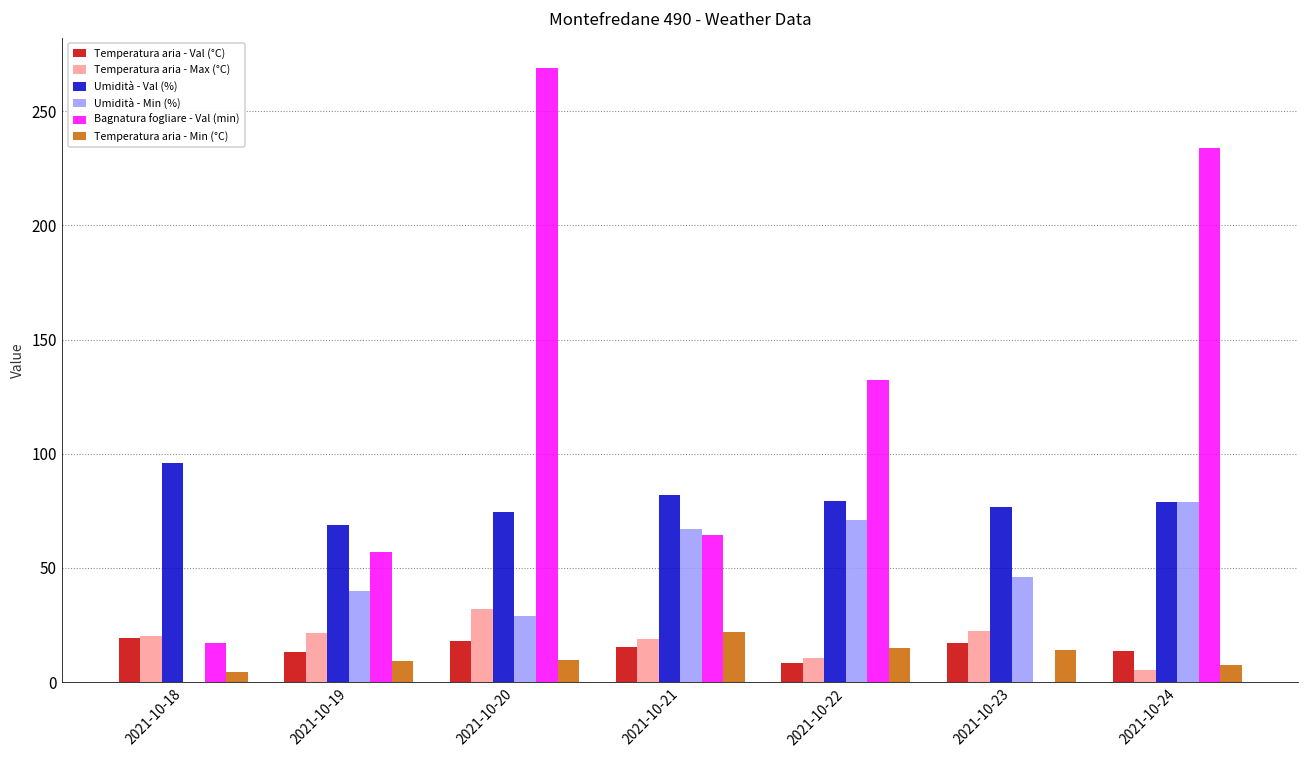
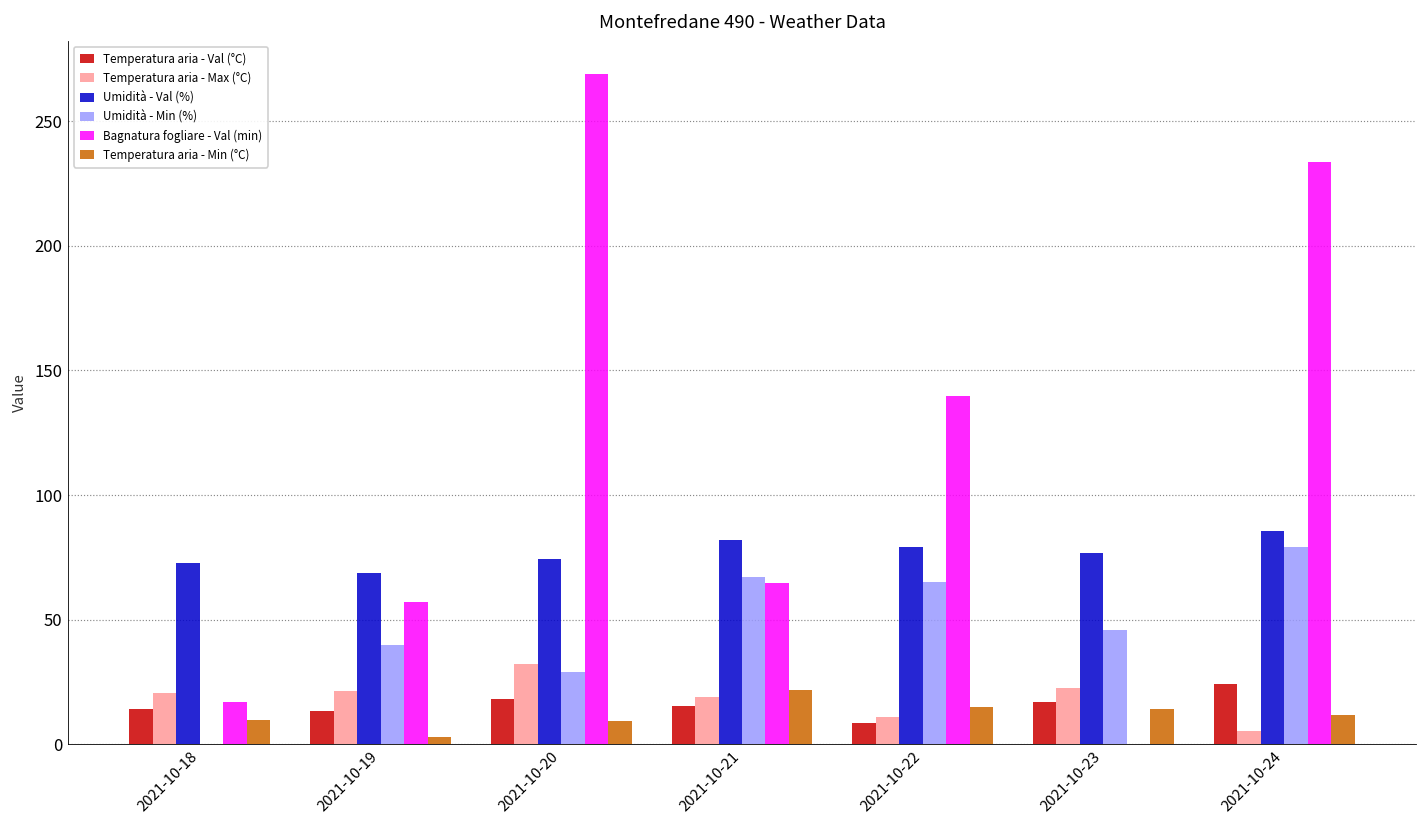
Temperatura aria - Val (°C), 2021-10-18: 20 -> 14
Umidità - Val (%), 2021-10-18: 96 -> 73
Temperatura aria - Min (°C), 2021-10-18: 4 -> 10
Temperatura aria - Min (°C), 2021-10-19: 9 -> 3
Umidità - Min (%), 2021-10-22: 71 -> 65
Bagnatura fogliare - Val (min), 2021-10-22: 132 -> 140
Temperatura aria - Val (°C), 2021-10-24: 14 -> 24
Umidità - Val (%), 2021-10-24: 79 -> 86
Temperatura aria - Min (°C), 2021-10-24: 8 -> 12
